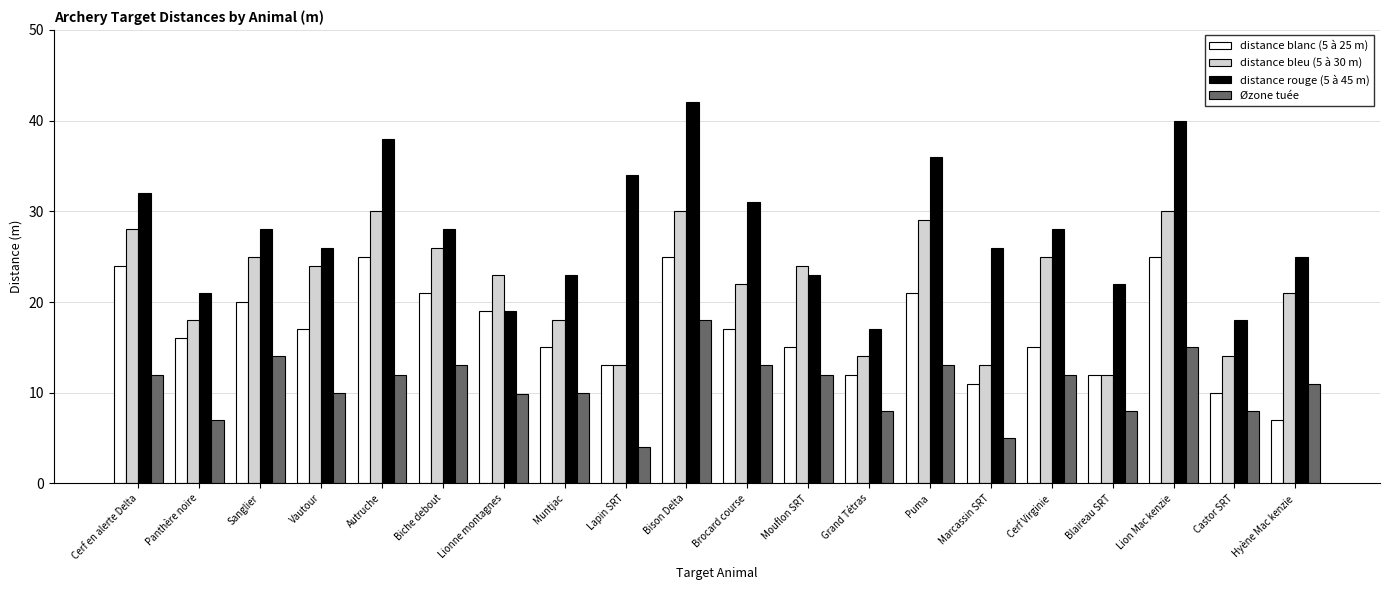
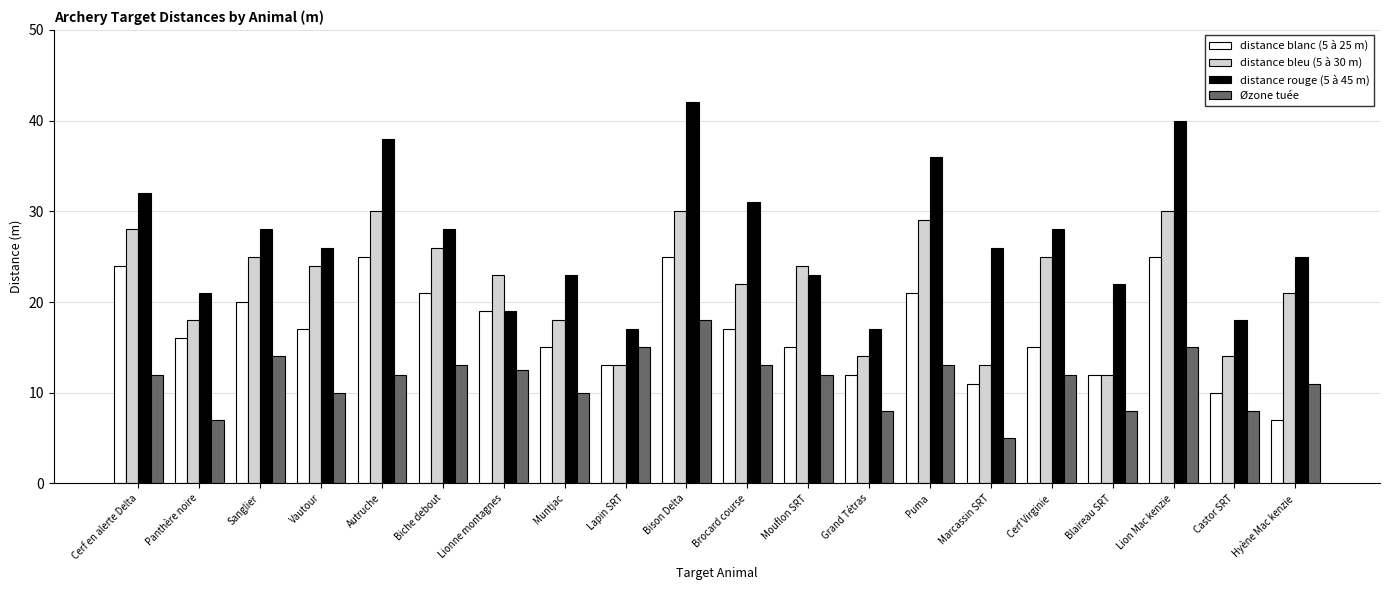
Øzone tuée, Lionne montagnes: 10 -> 13
distance rouge (5 à 45 m), Lapin SRT: 34 -> 17
Øzone tuée, Lapin SRT: 4 -> 15
